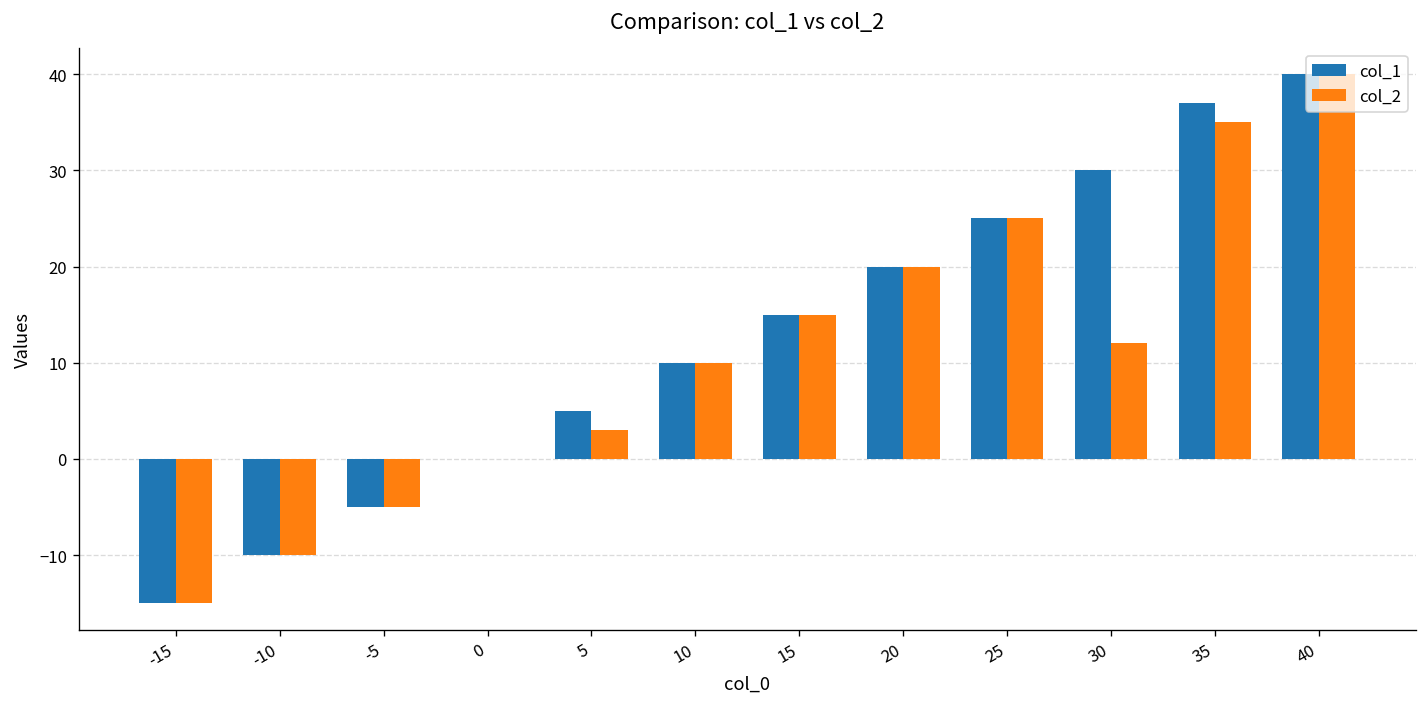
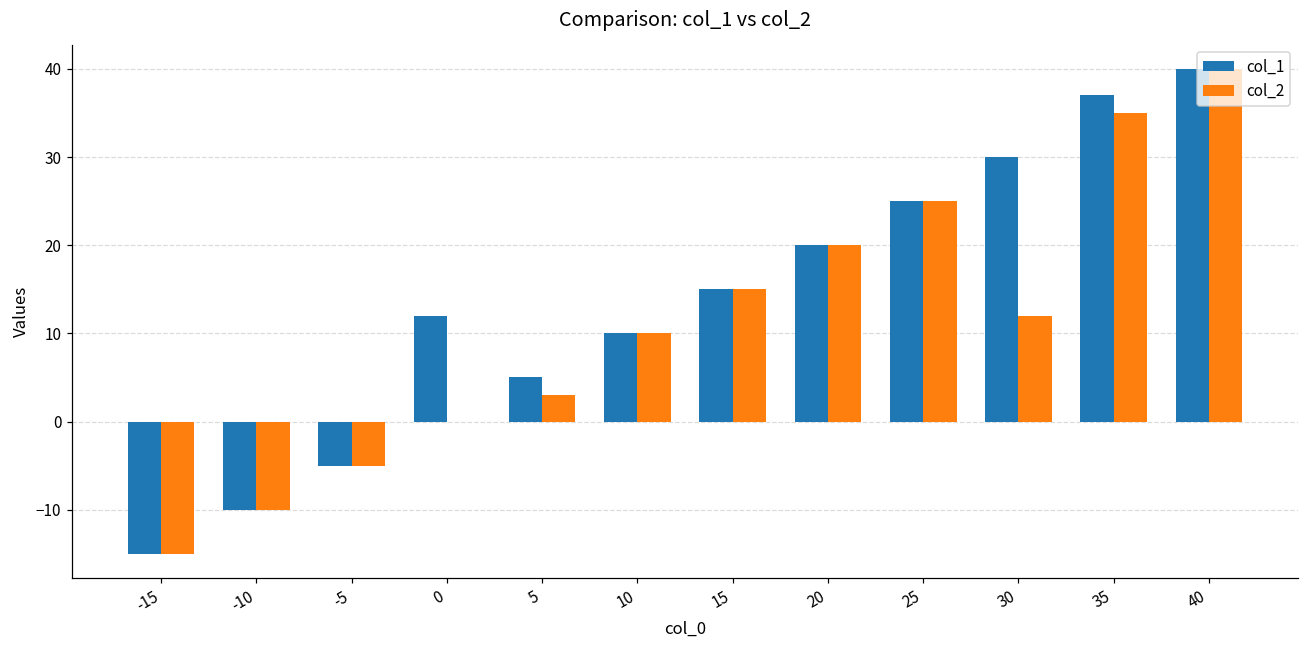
col_1, 0: 0 -> 12
